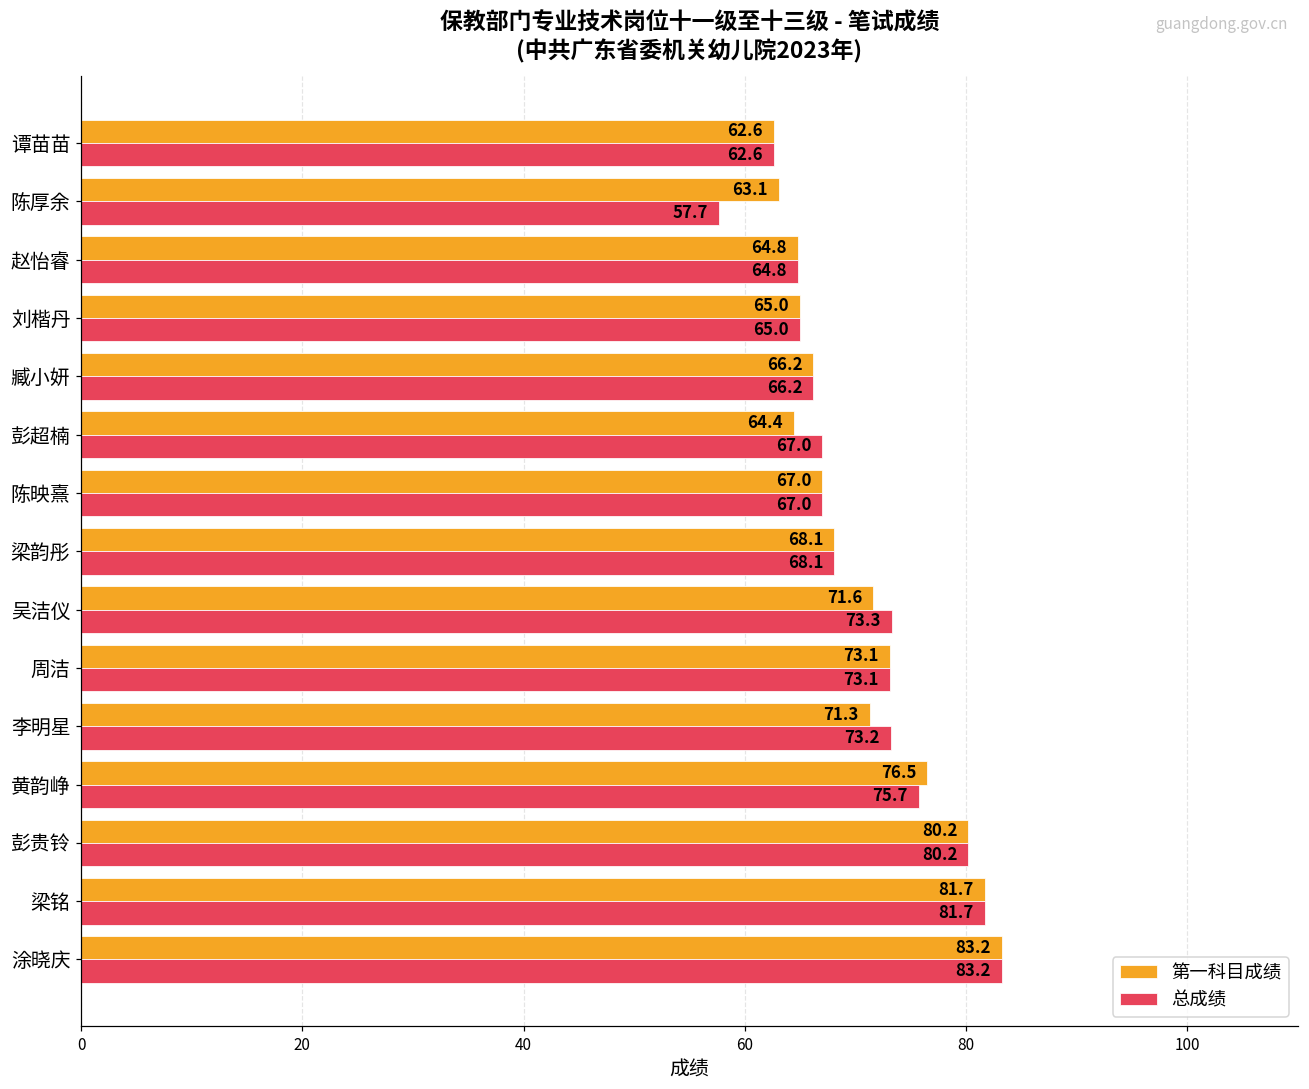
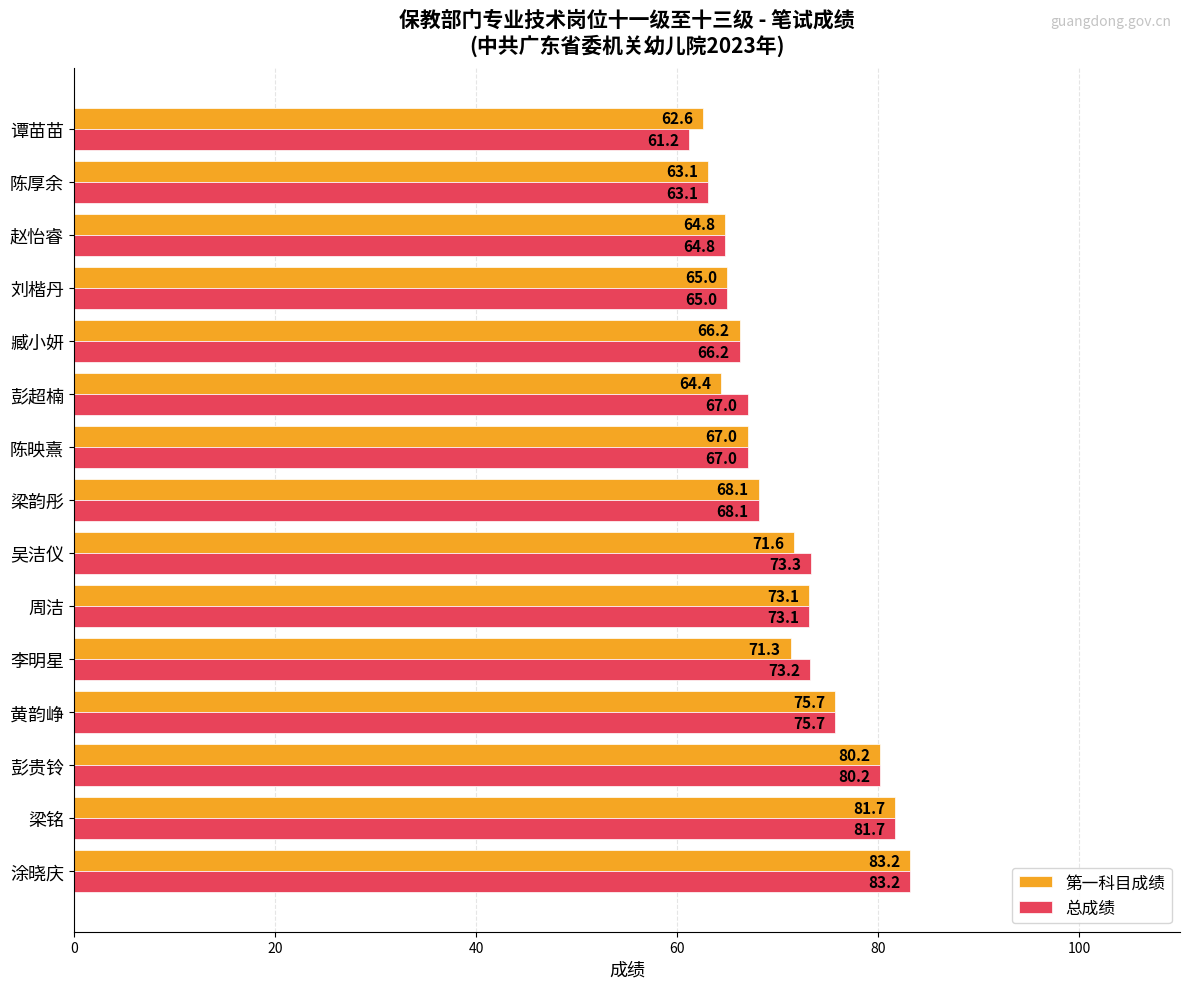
总成绩, 谭苗苗: 62.6 -> 61.2
总成绩, 陈厚余: 57.7 -> 63.1
第一科目成绩, 黄韵峥: 76.5 -> 75.7
